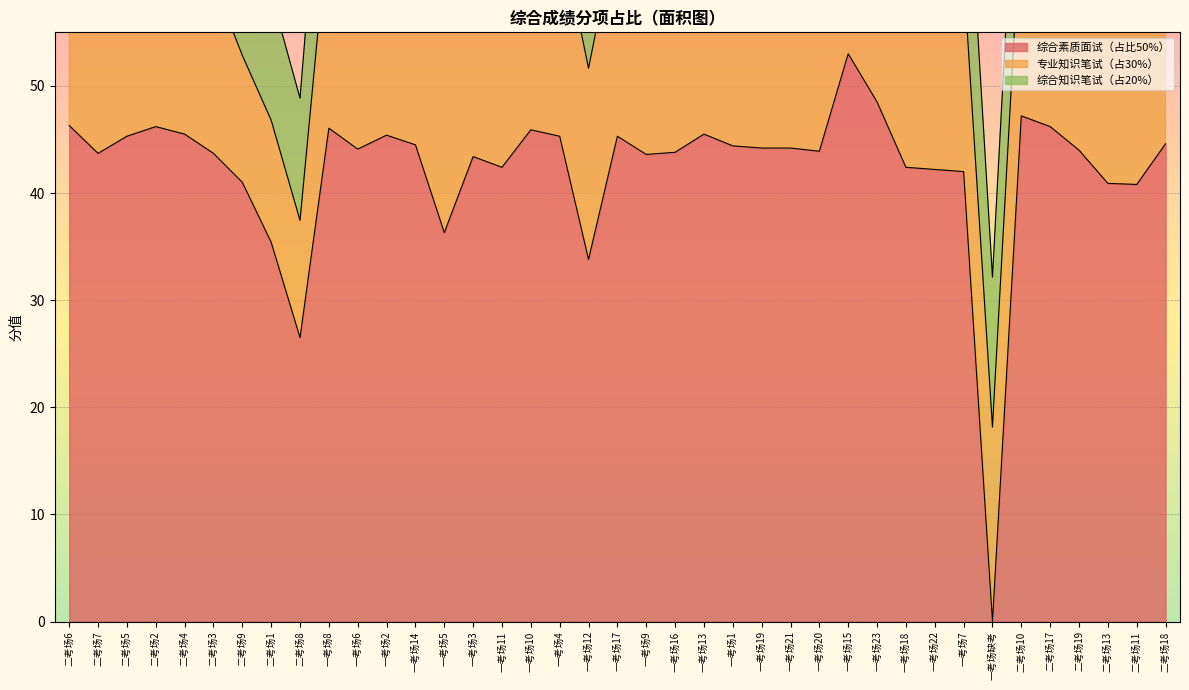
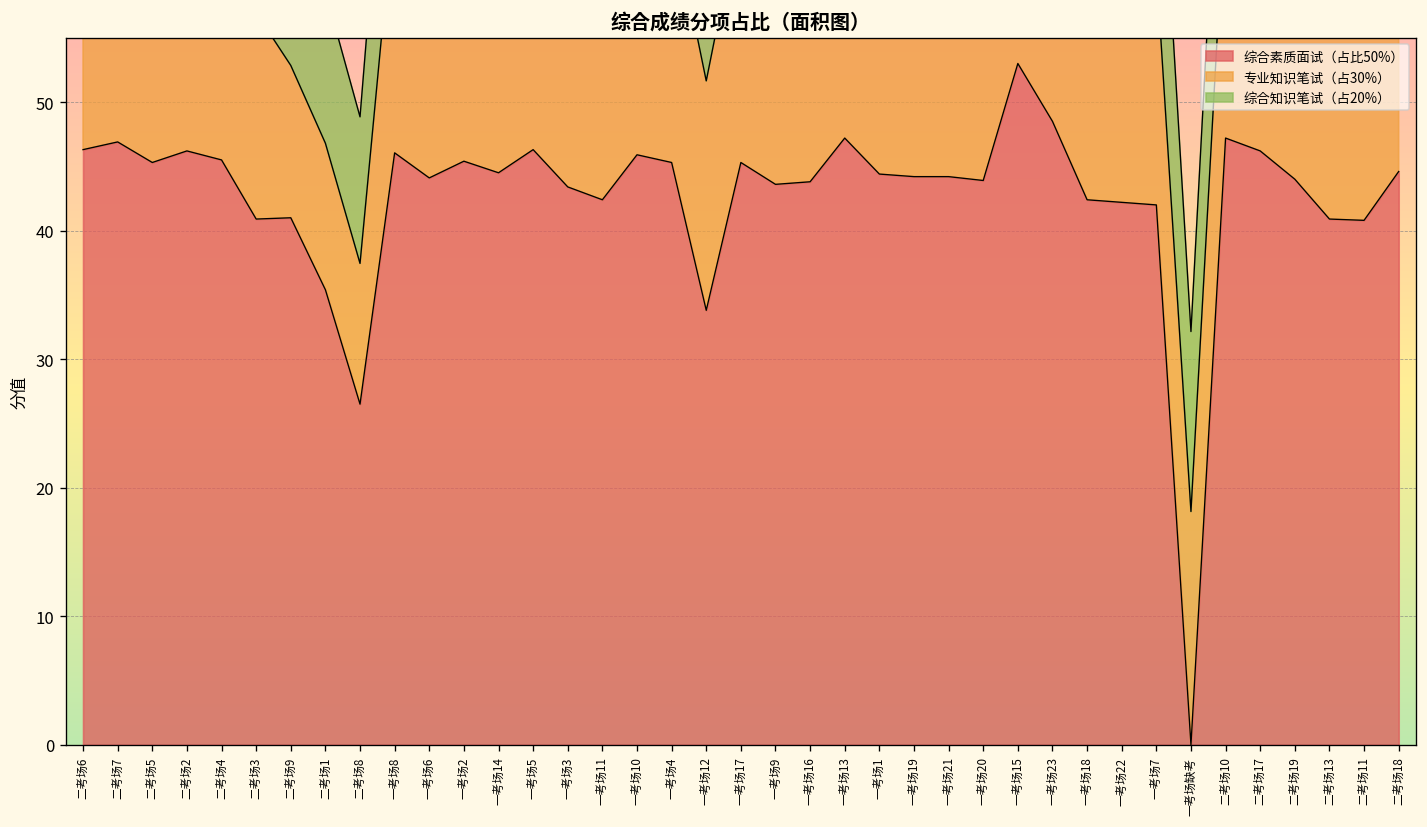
综合素质面试（占比50%）, 二考场7: 43.7 -> 46.9
综合素质面试（占比50%）, 二考场3: 43.7 -> 40.9
综合素质面试（占比50%）, 一考场5: 36.3 -> 46.3
综合素质面试（占比50%）, 一考场13: 45.5 -> 47.2
